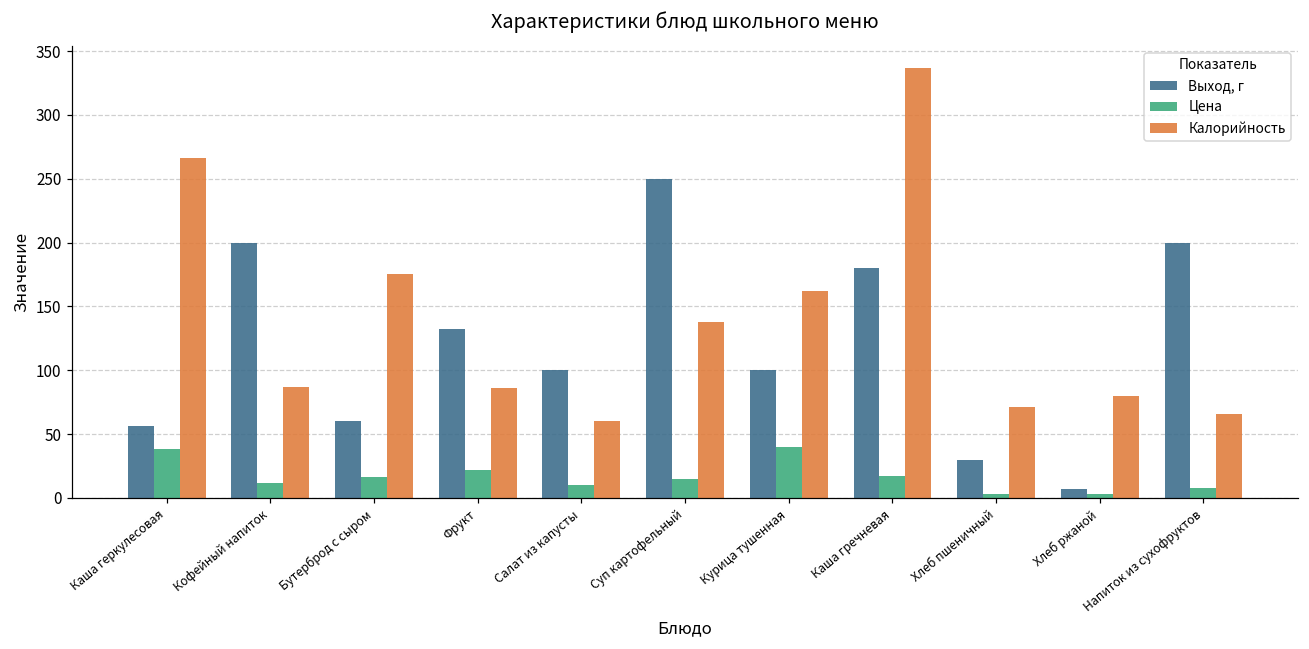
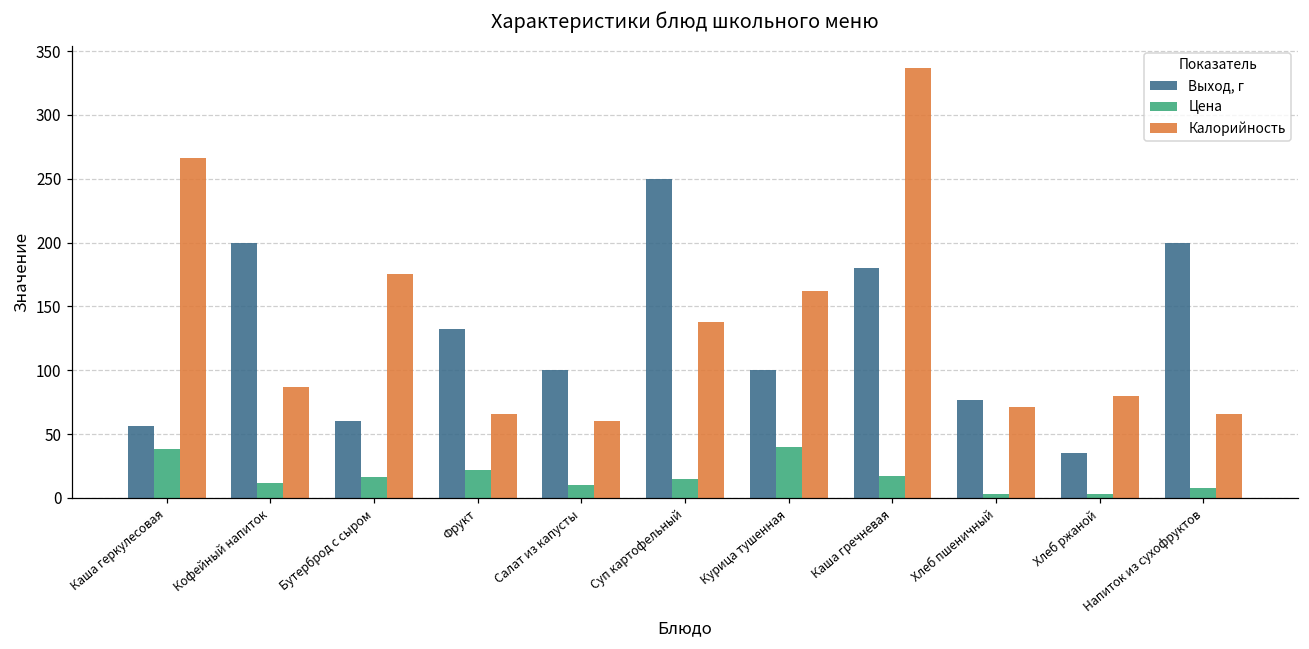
Калорийность, Фрукт: 86 -> 66
Выход, г, Хлеб пшеничный: 30 -> 77
Выход, г, Хлеб ржаной: 7 -> 35
